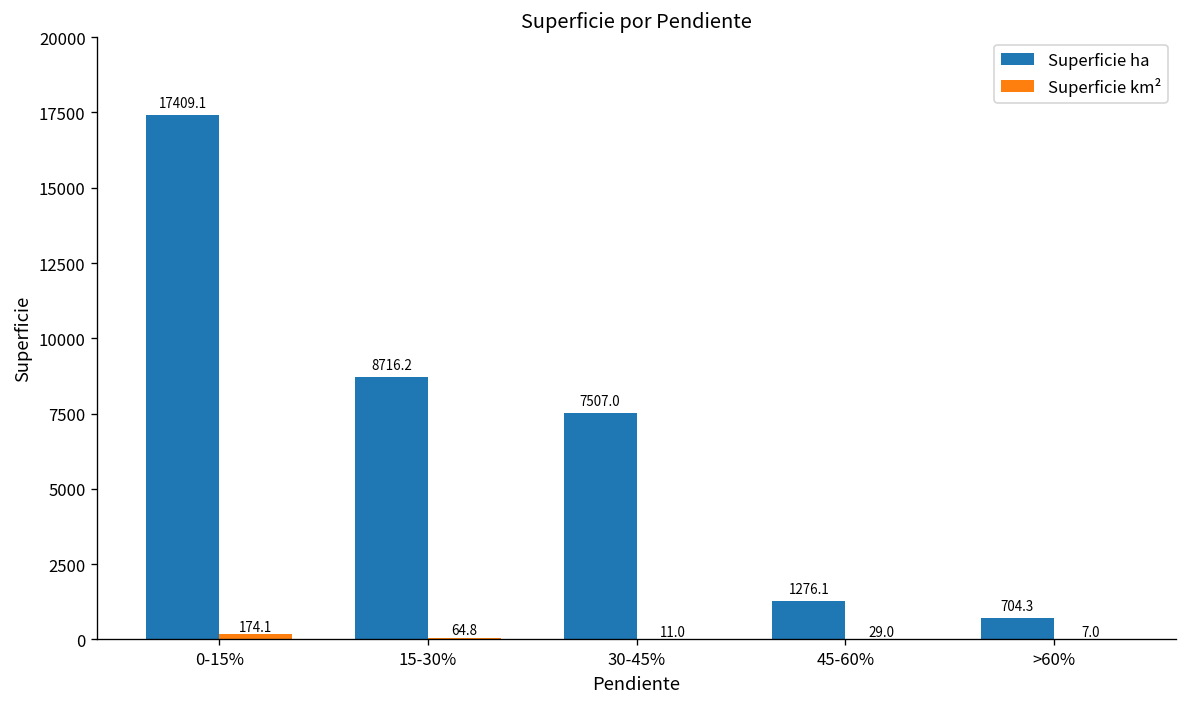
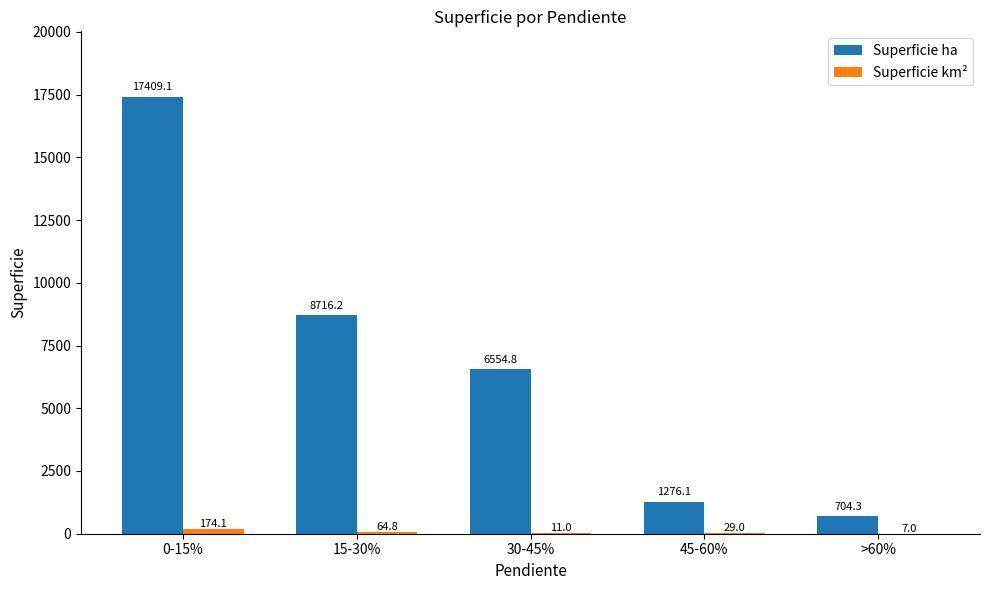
Superficie ha, 30-45%: 7507.0 -> 6554.8
